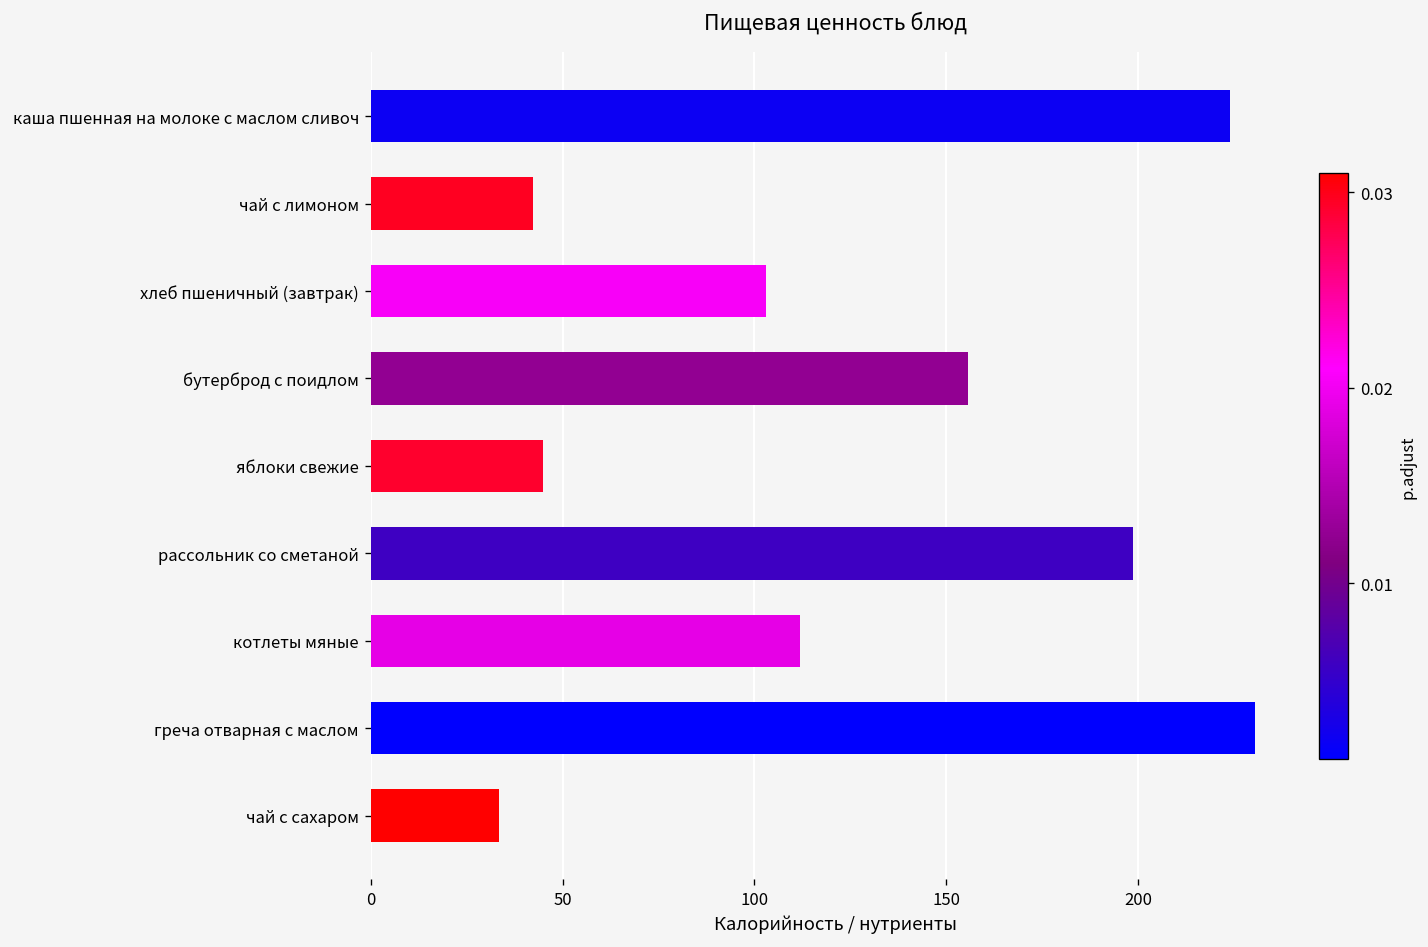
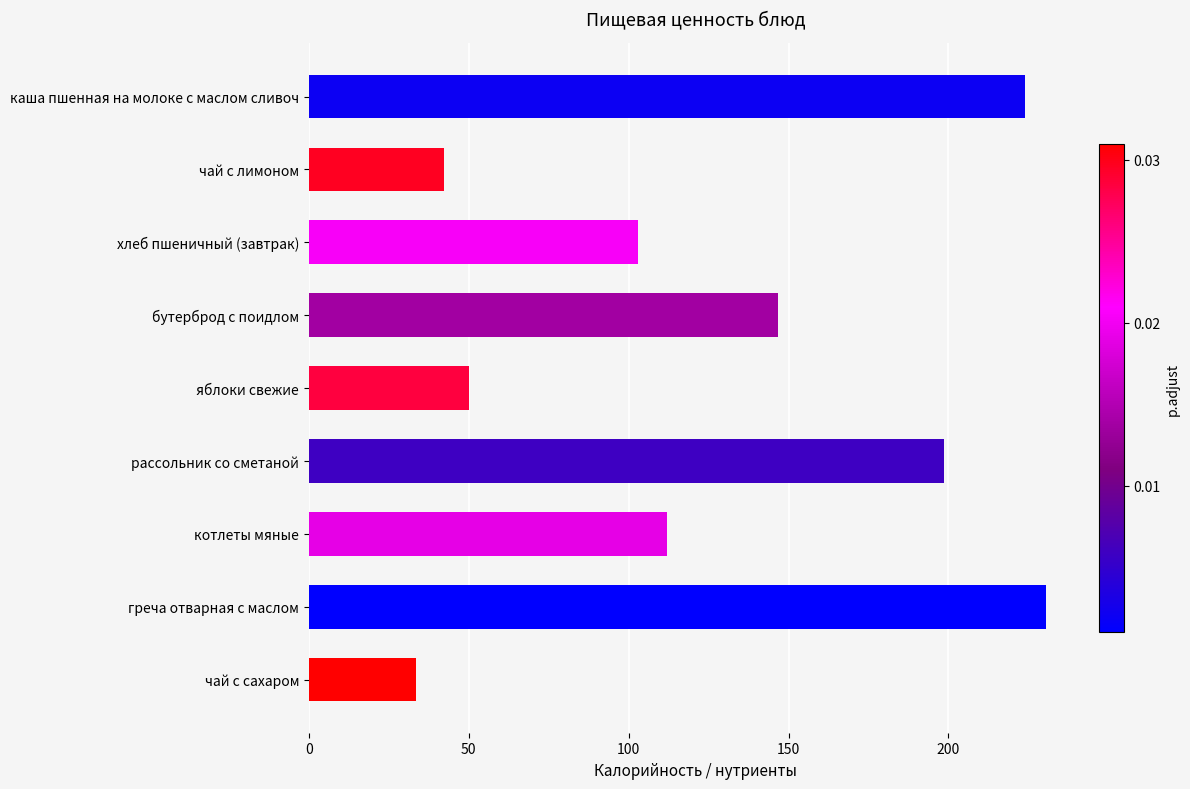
бутерброд с поидлом: 156 -> 147
яблоки свежие: 45 -> 50
